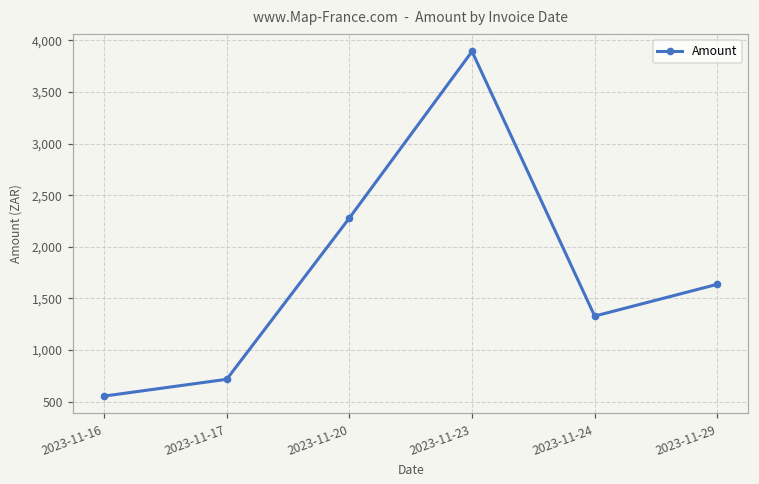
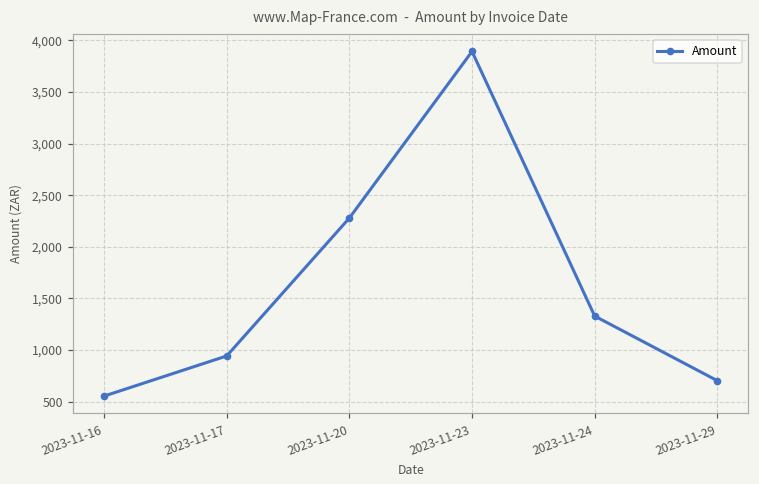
2023-11-17: 700 -> 900
2023-11-29: 1,600 -> 700
